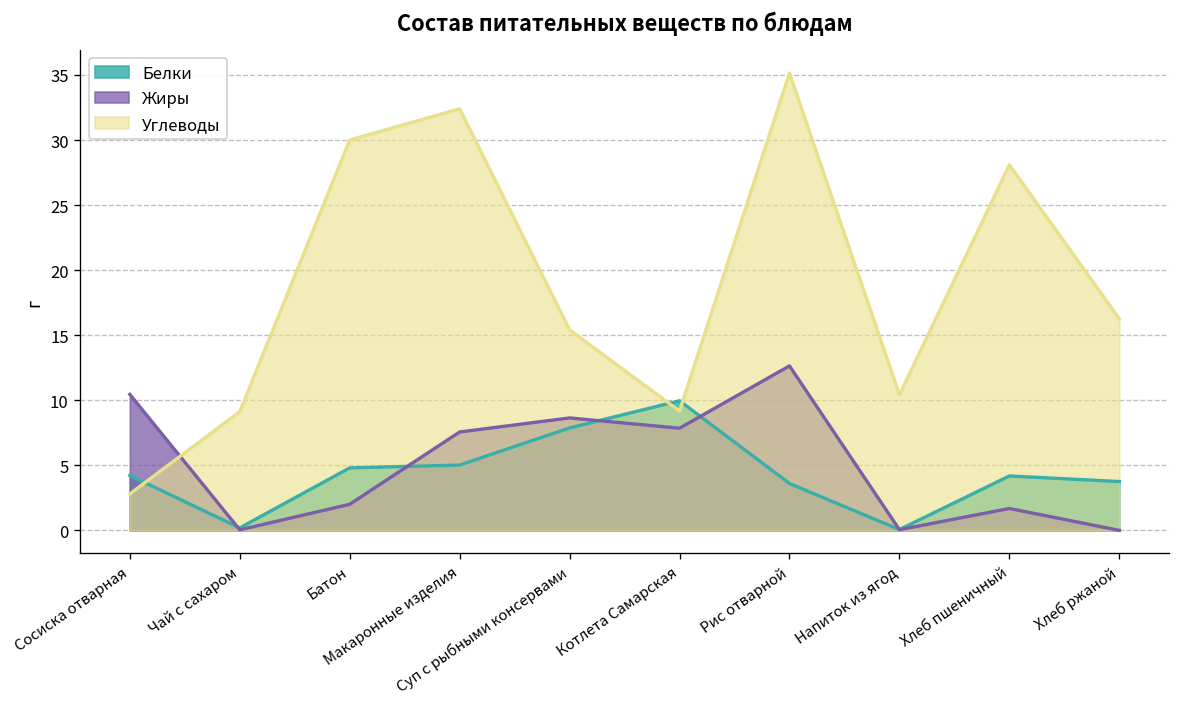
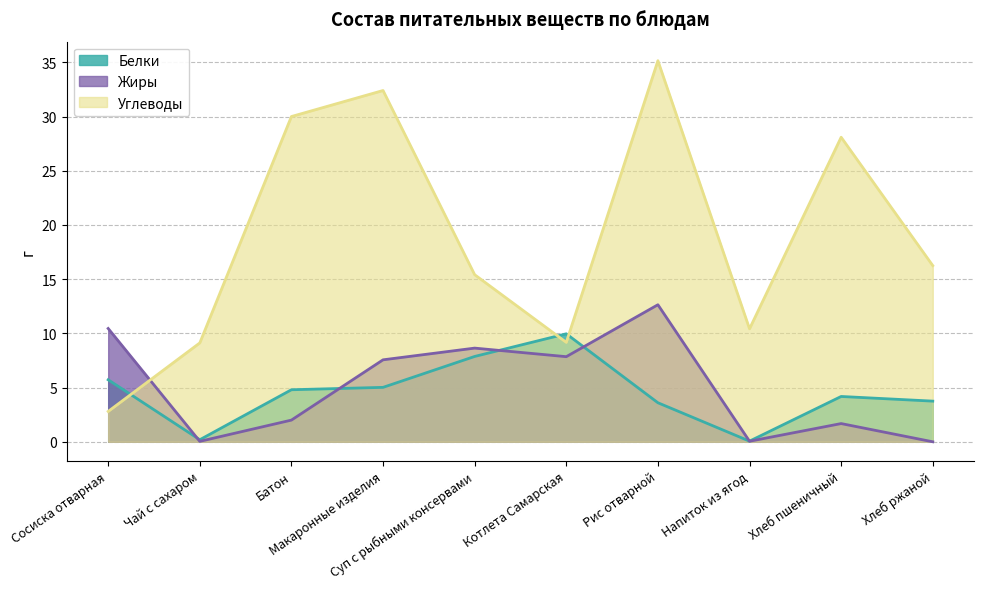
Белки, Сосиска отварная: 4.2 -> 5.7
